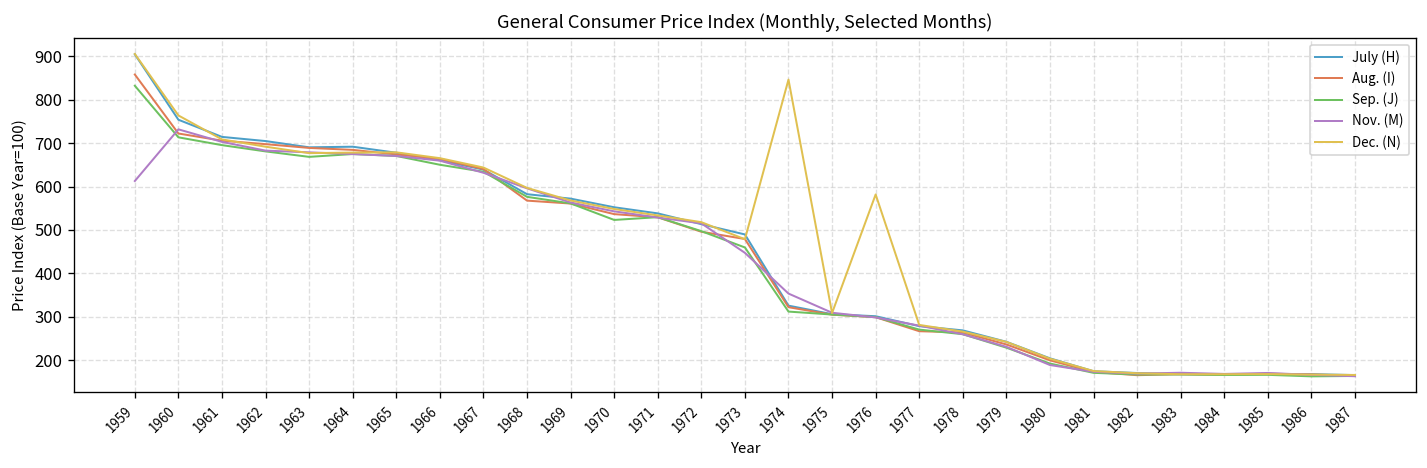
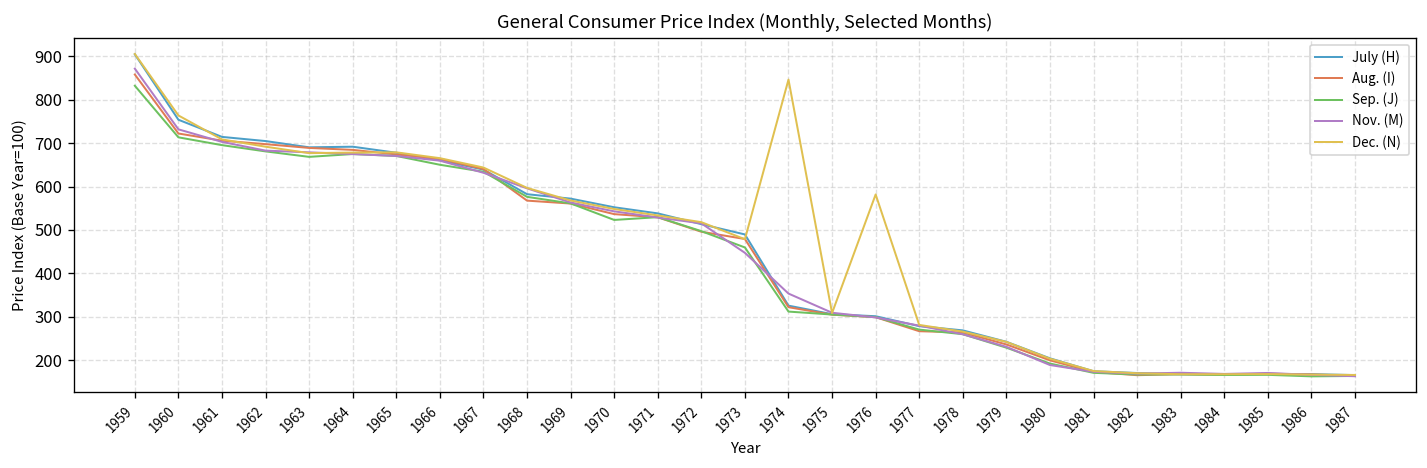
Nov. (M), 1959: 610 -> 870
